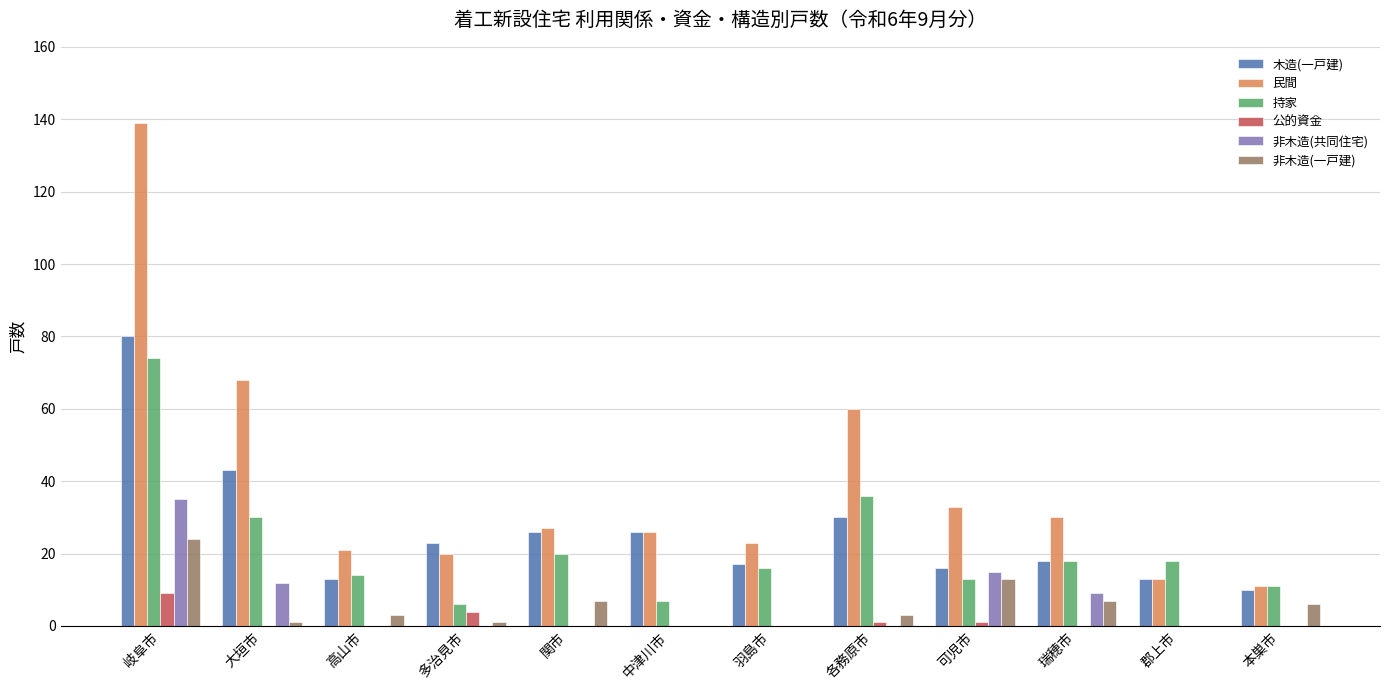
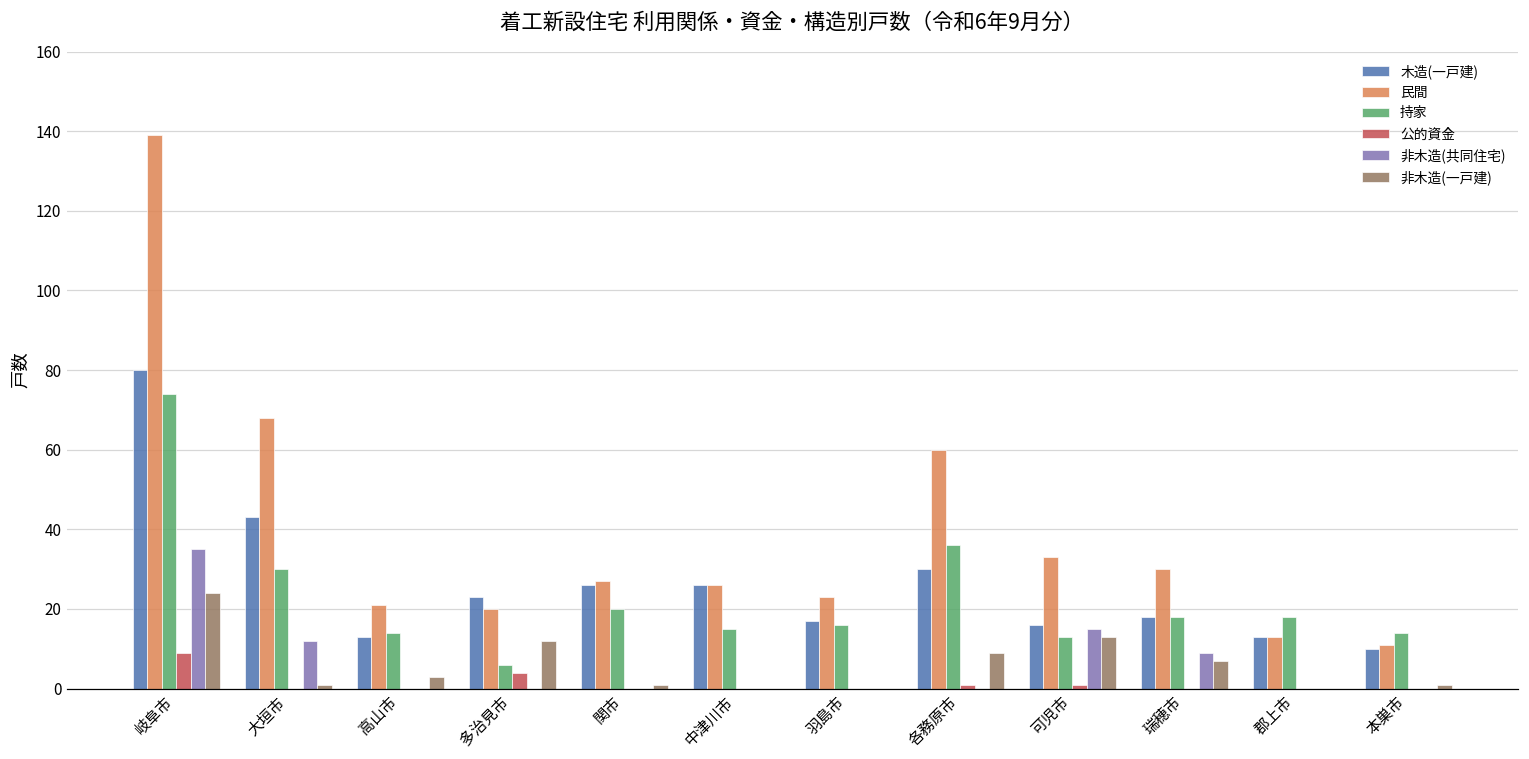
非木造(一戸建), 多治見市: 1 -> 12
非木造(一戸建), 関市: 7 -> 1
持家, 中津川市: 7 -> 15
非木造(一戸建), 各務原市: 3 -> 9
持家, 本巣市: 11 -> 14
非木造(一戸建), 本巣市: 6 -> 1
